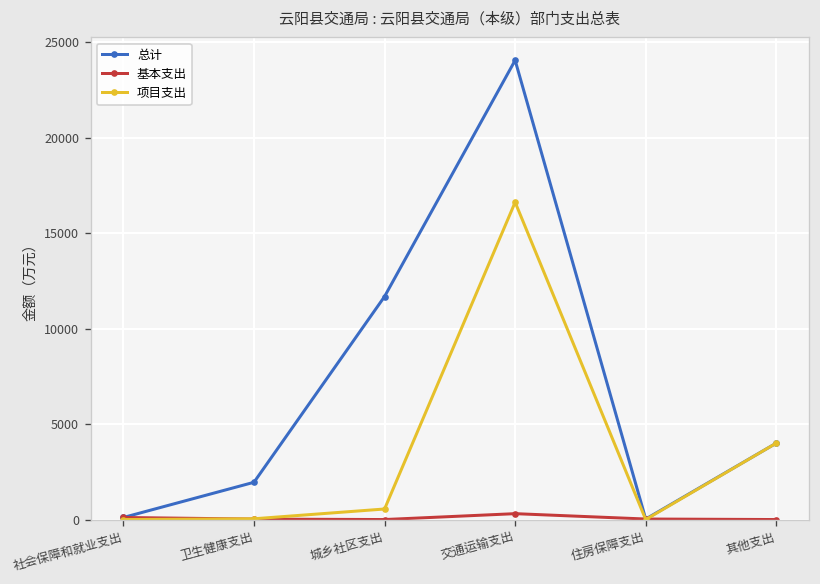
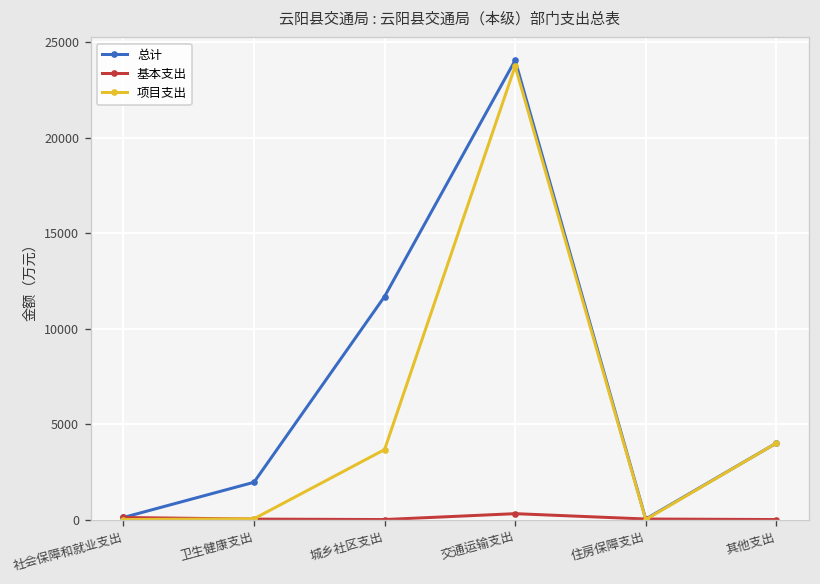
项目支出, 城乡社区支出: 600 -> 3700
项目支出, 交通运输支出: 16600 -> 23700
